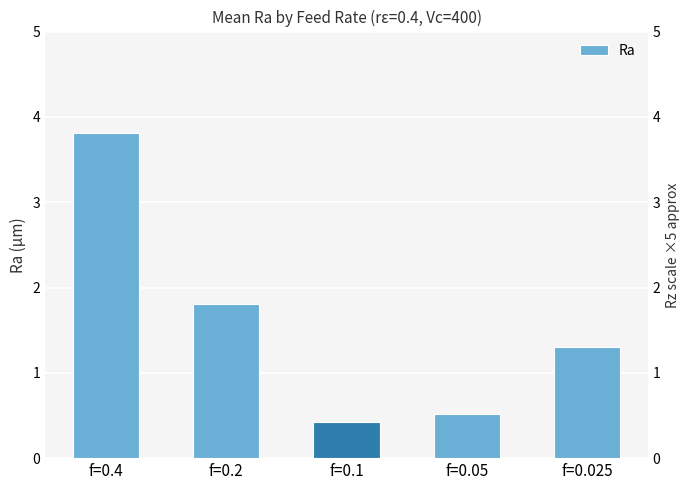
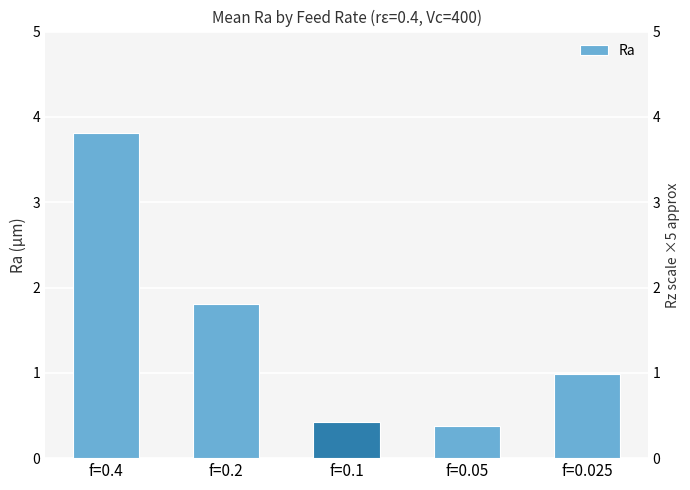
f=0.05: 0.5 -> 0.4
f=0.025: 1.3 -> 1.0
